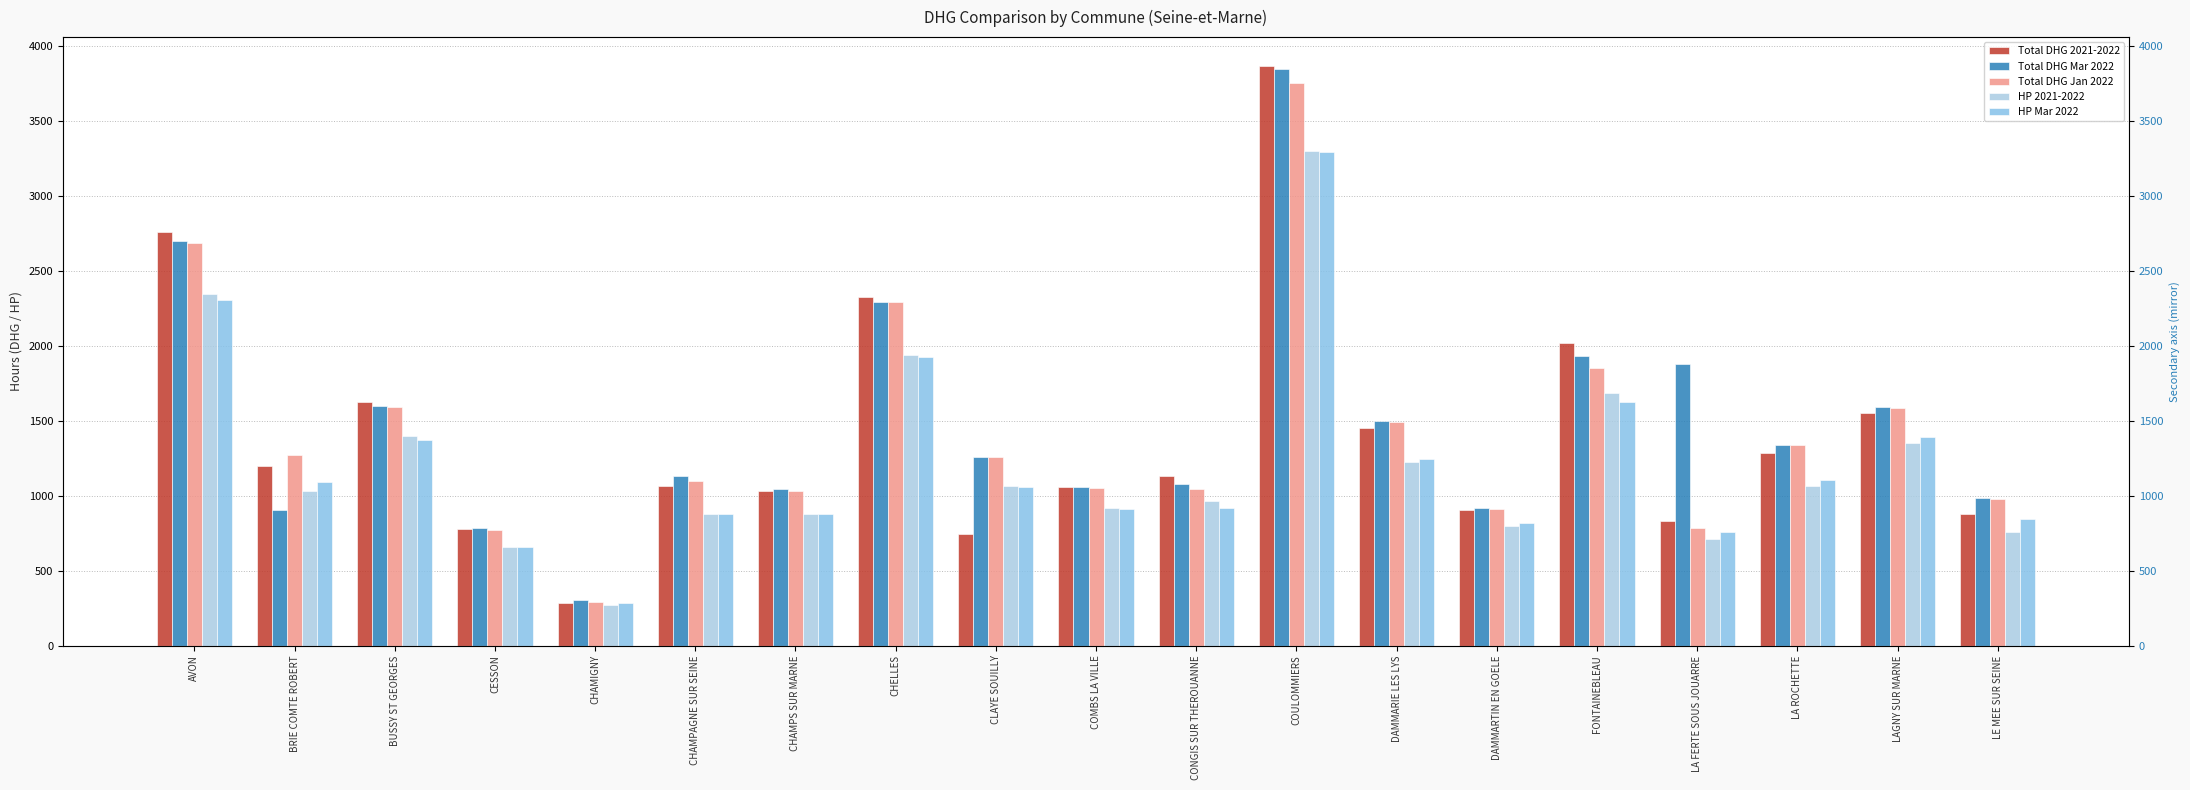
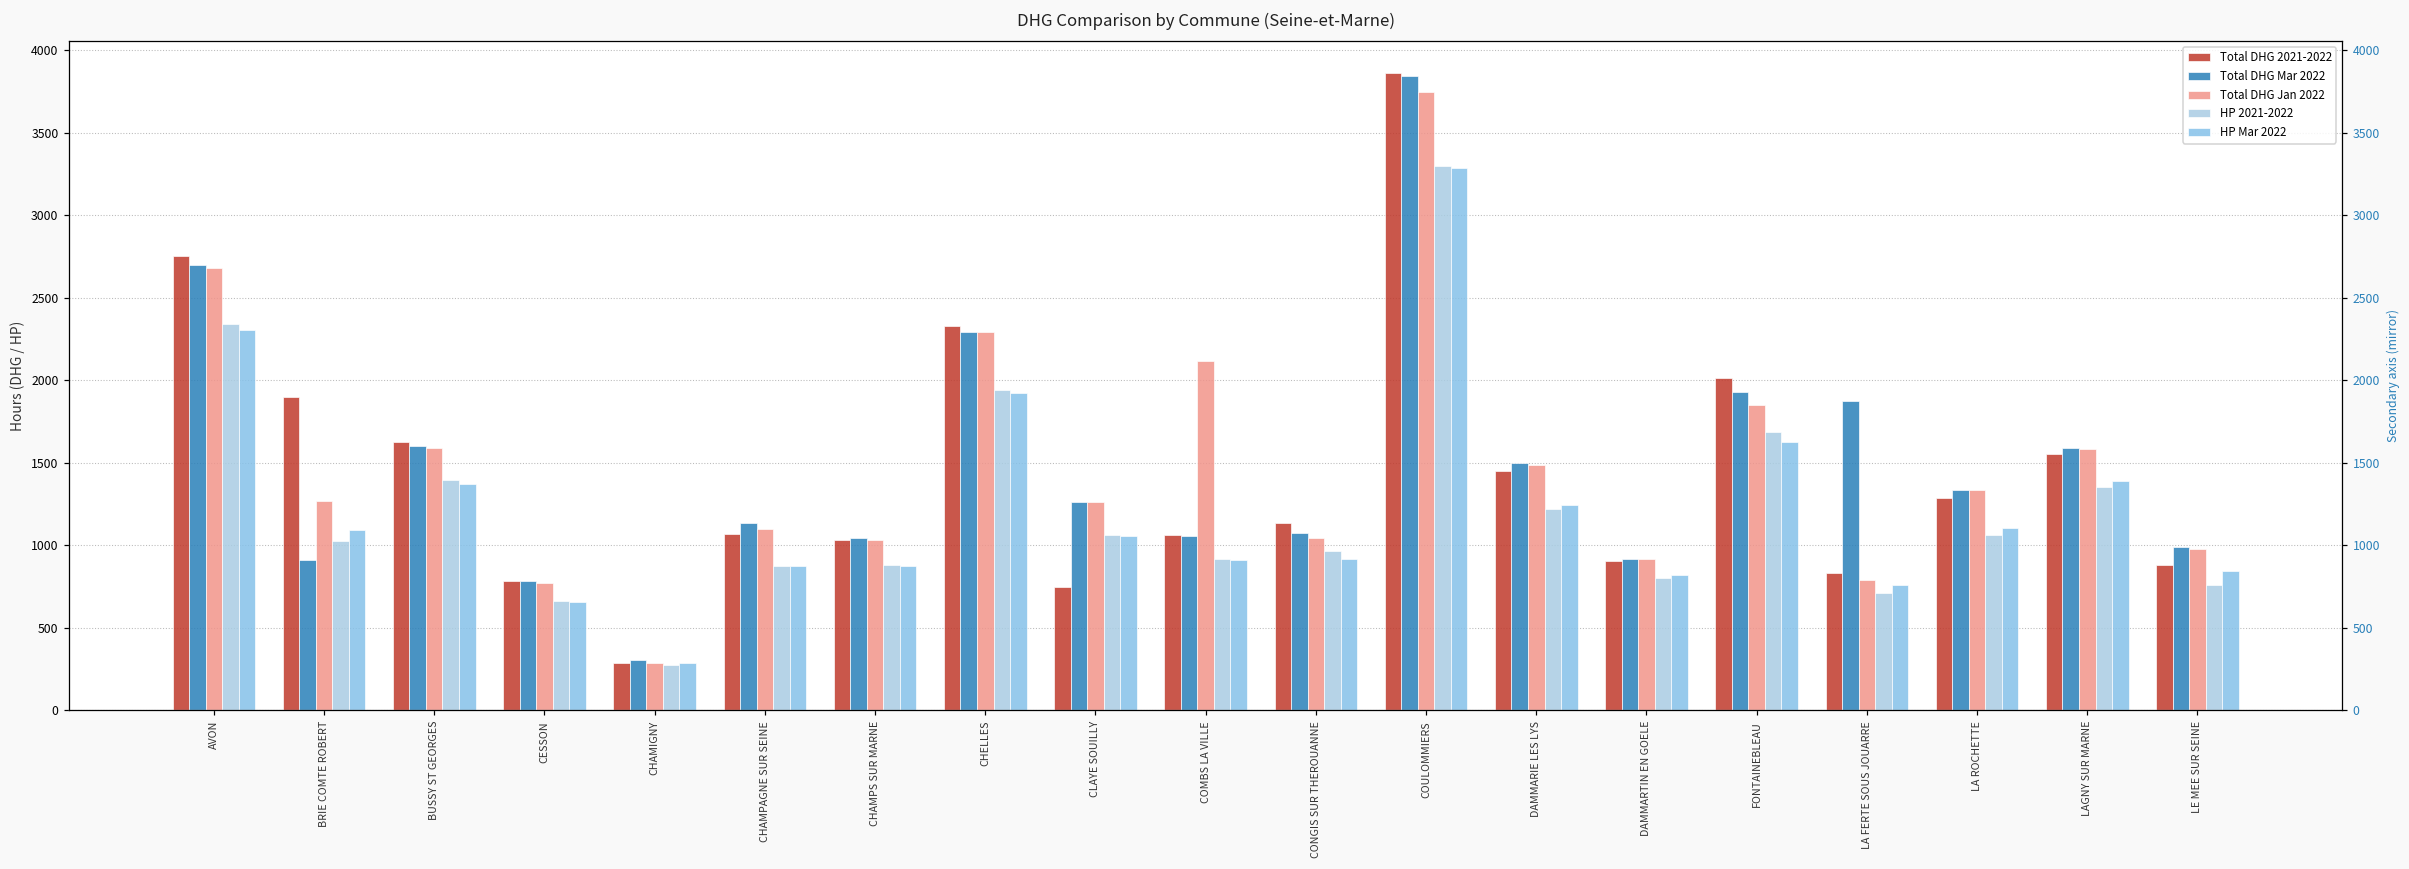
Total DHG 2021-2022, BRIE COMTE ROBERT: 1200 -> 1900
Total DHG Jan 2022, COMBS LA VILLE: 1050 -> 2120
